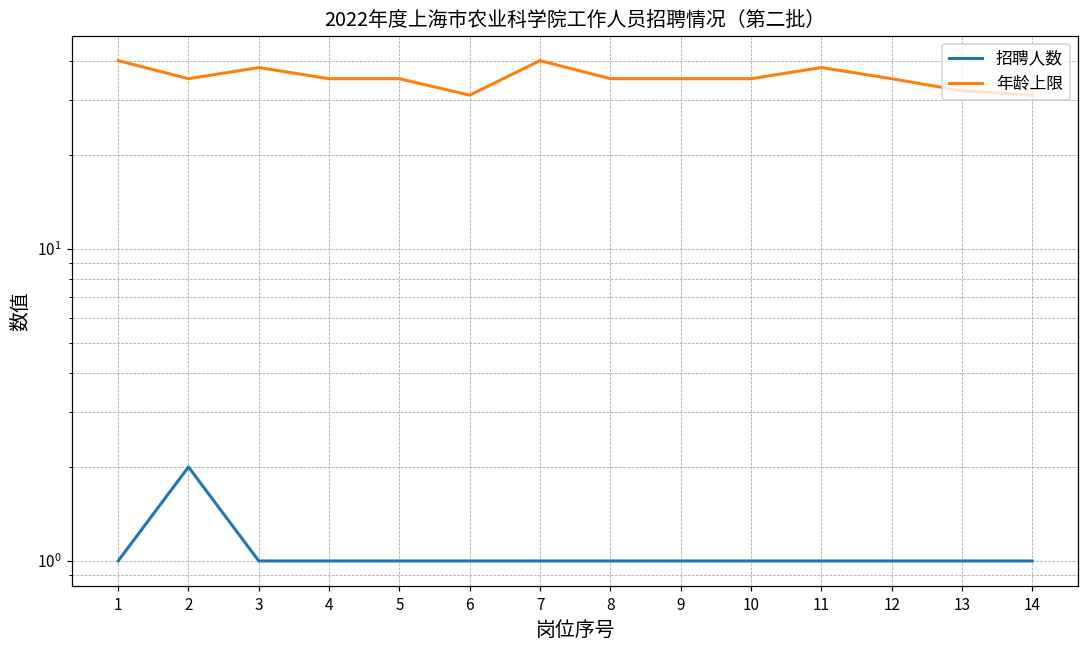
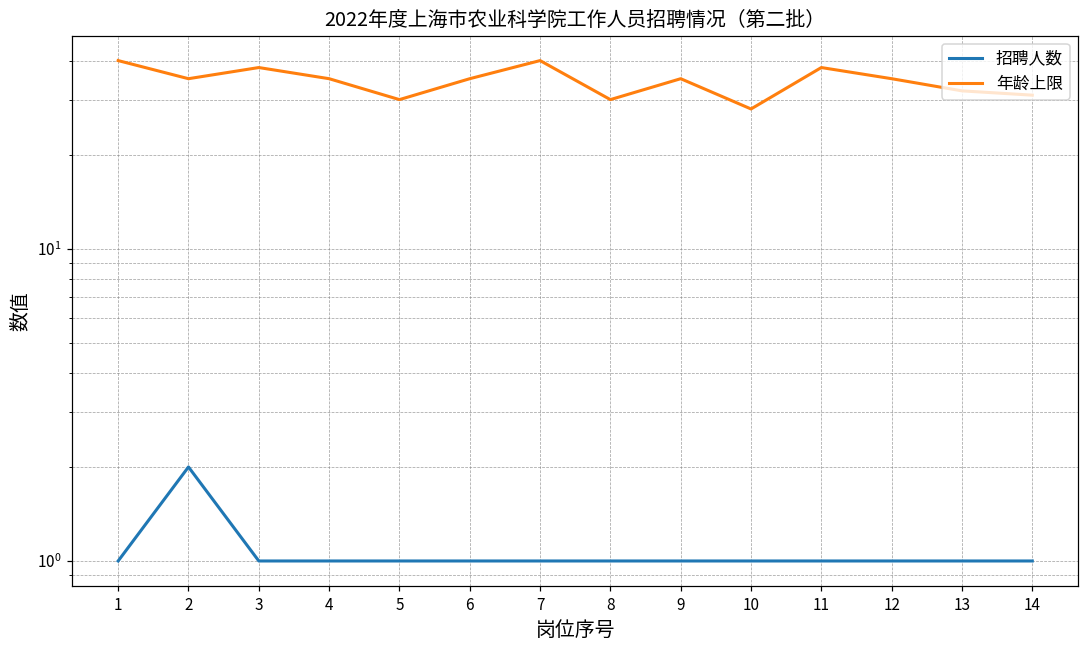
年龄上限, 5: 35 -> 30
年龄上限, 6: 31 -> 35
年龄上限, 8: 35 -> 30
年龄上限, 10: 35 -> 28
